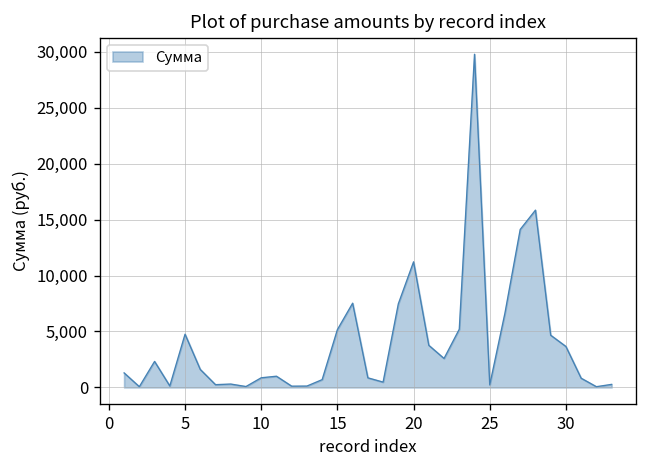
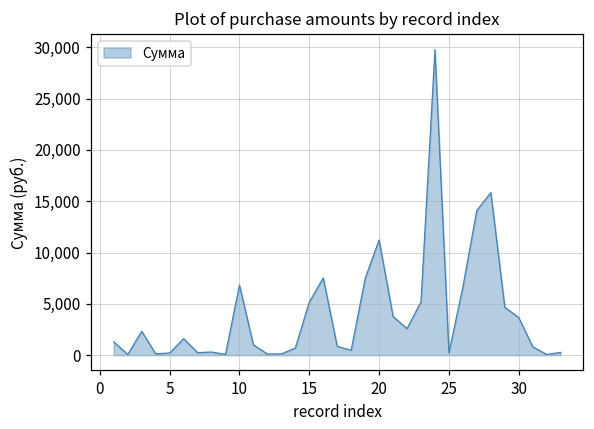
5: 5,000 -> 0
10: 1,000 -> 7,000
